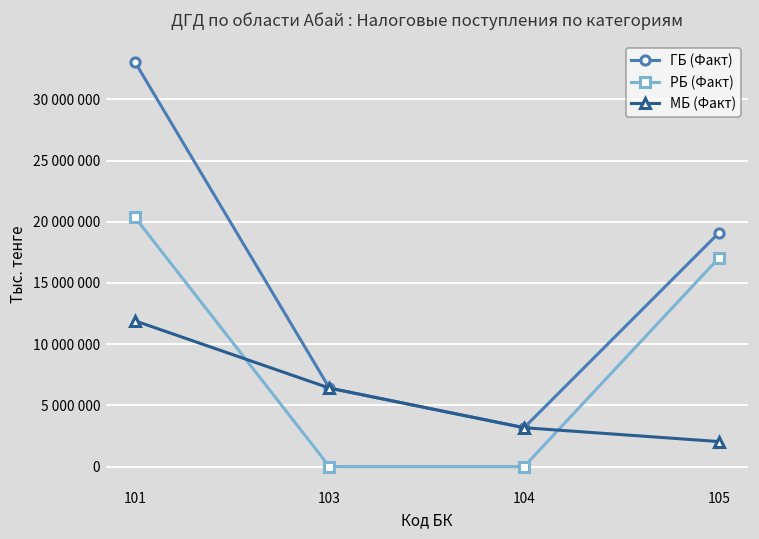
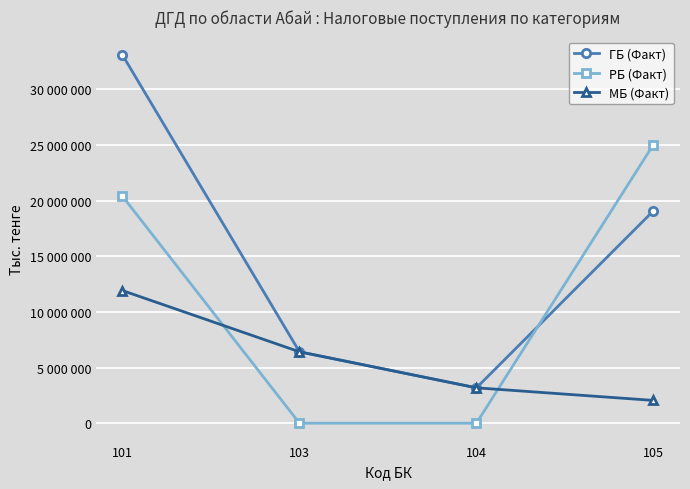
РБ (Факт), 105: 17000000 -> 25000000
